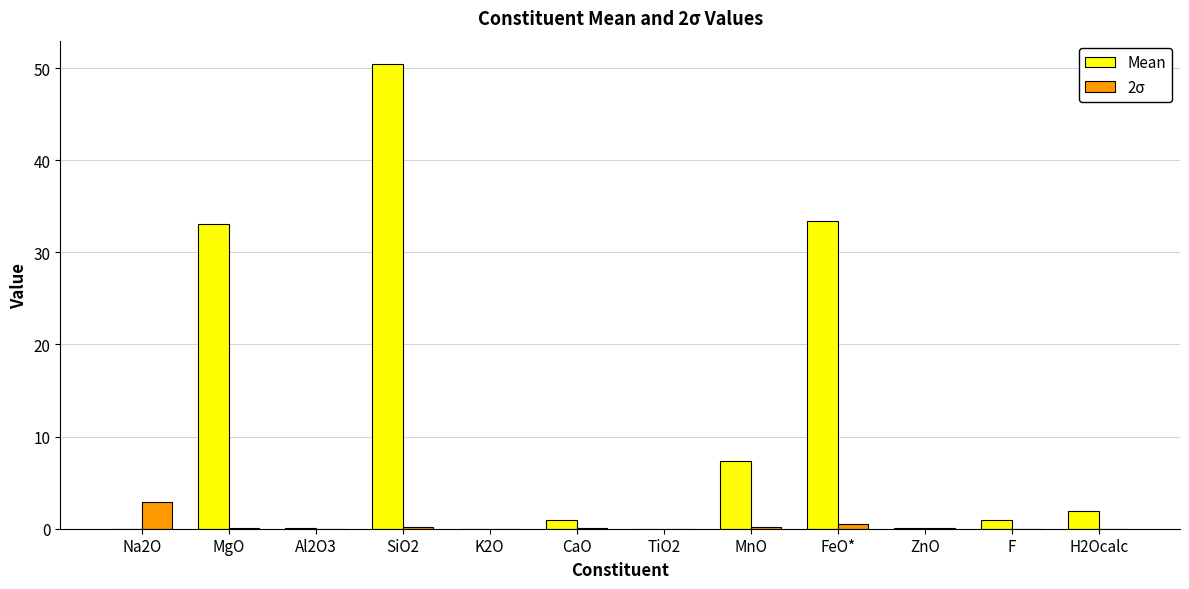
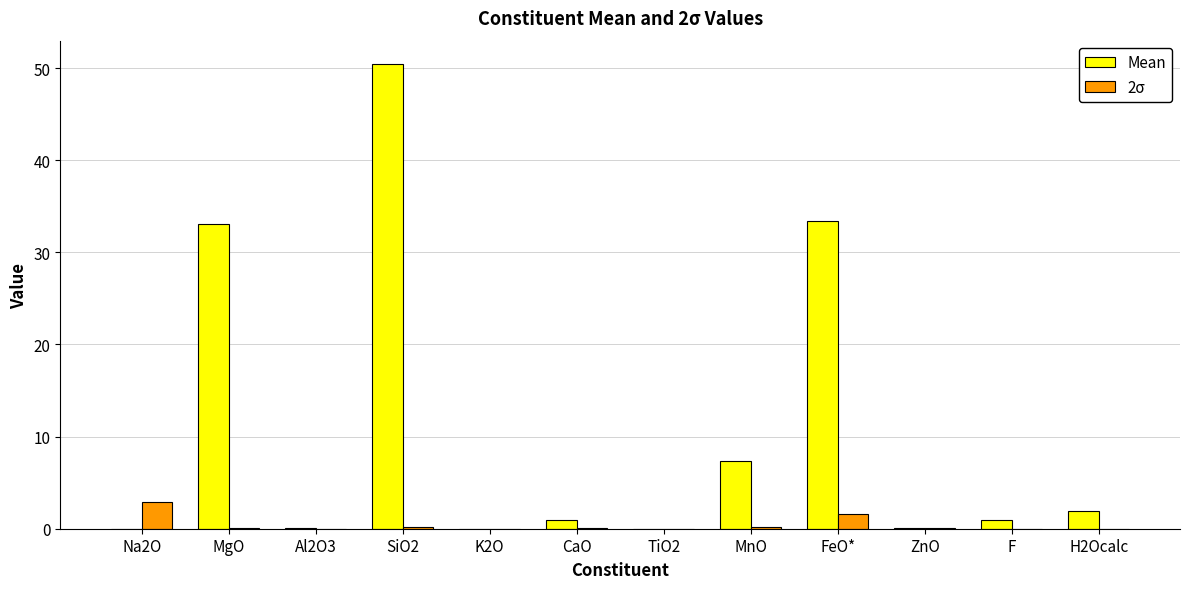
2σ, FeO*: 1 -> 2
